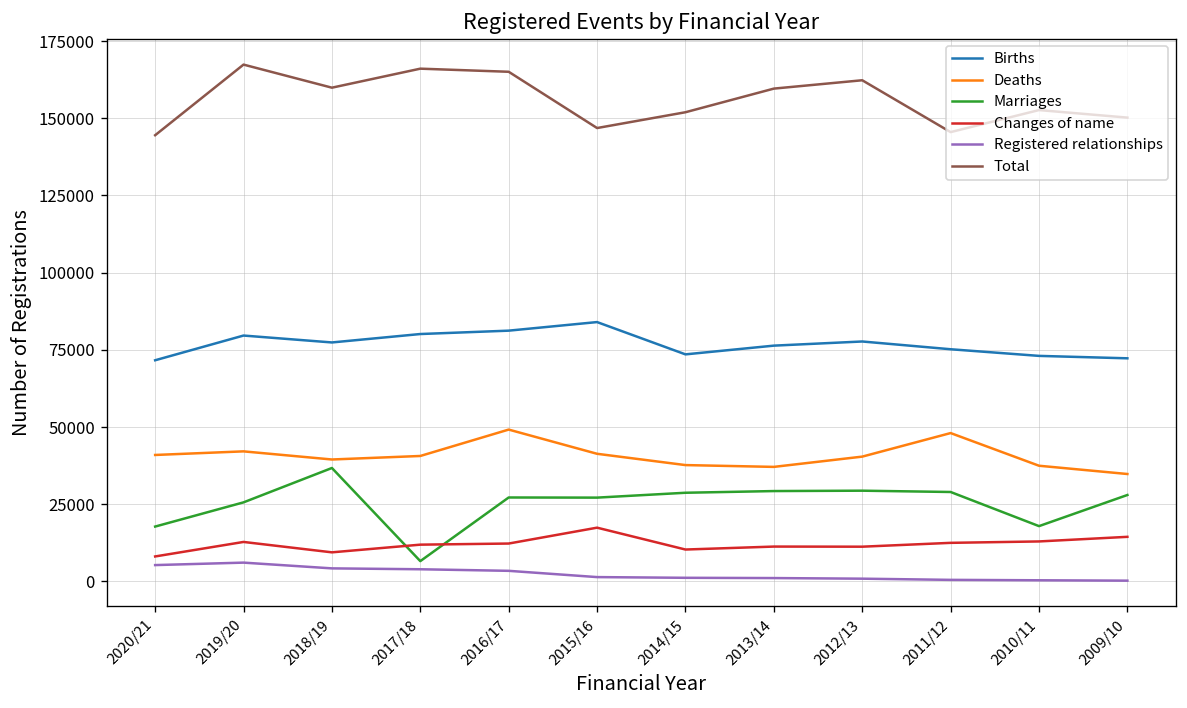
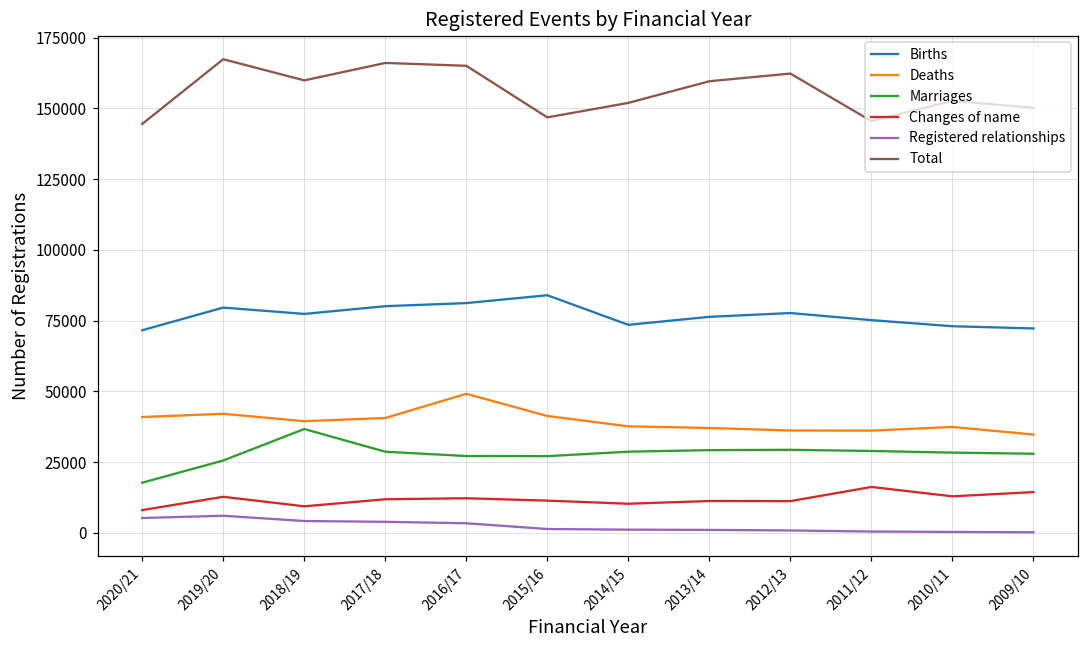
Marriages, 2017/18: 7000 -> 29000
Changes of name, 2015/16: 17000 -> 11000
Deaths, 2012/13: 40000 -> 36000
Deaths, 2011/12: 48000 -> 36000
Changes of name, 2011/12: 12000 -> 16000
Marriages, 2010/11: 18000 -> 28000
